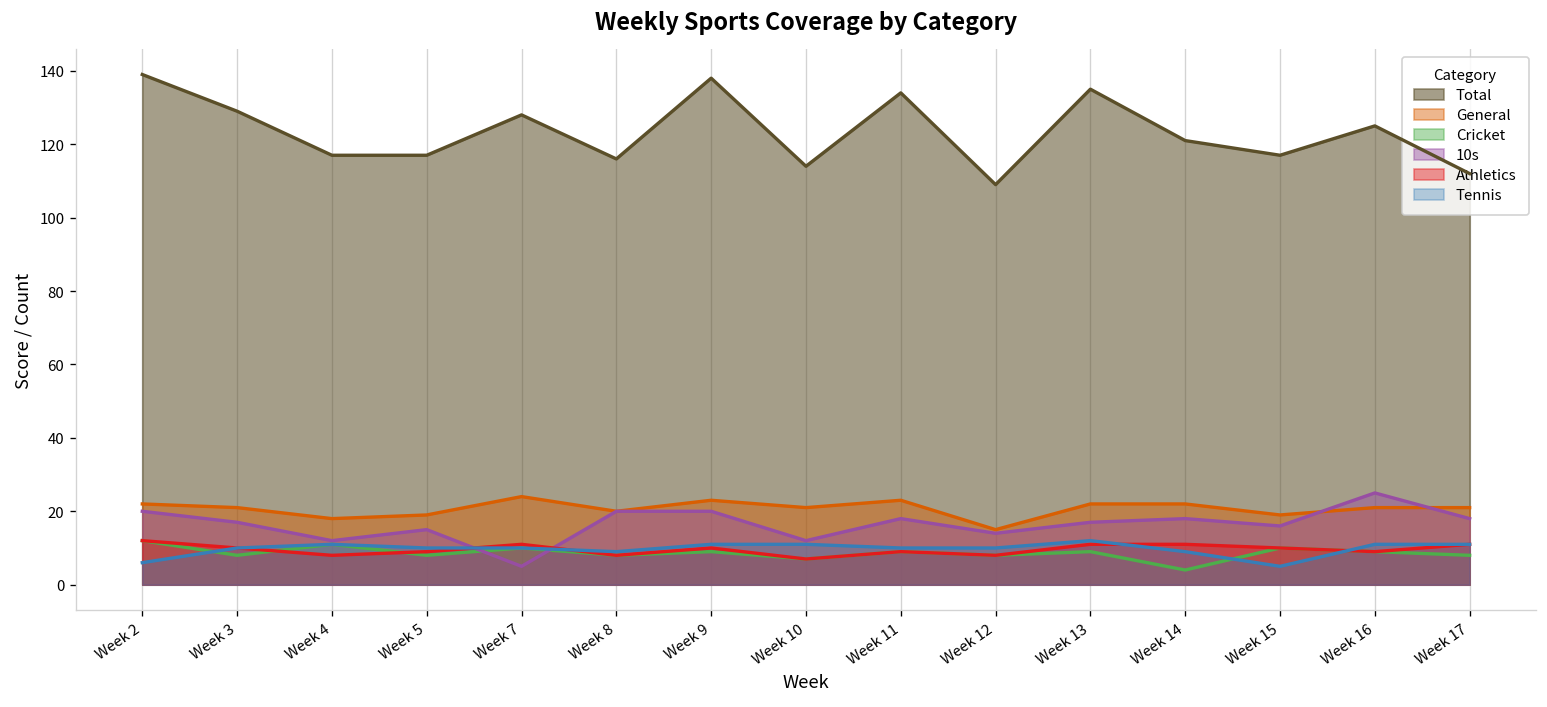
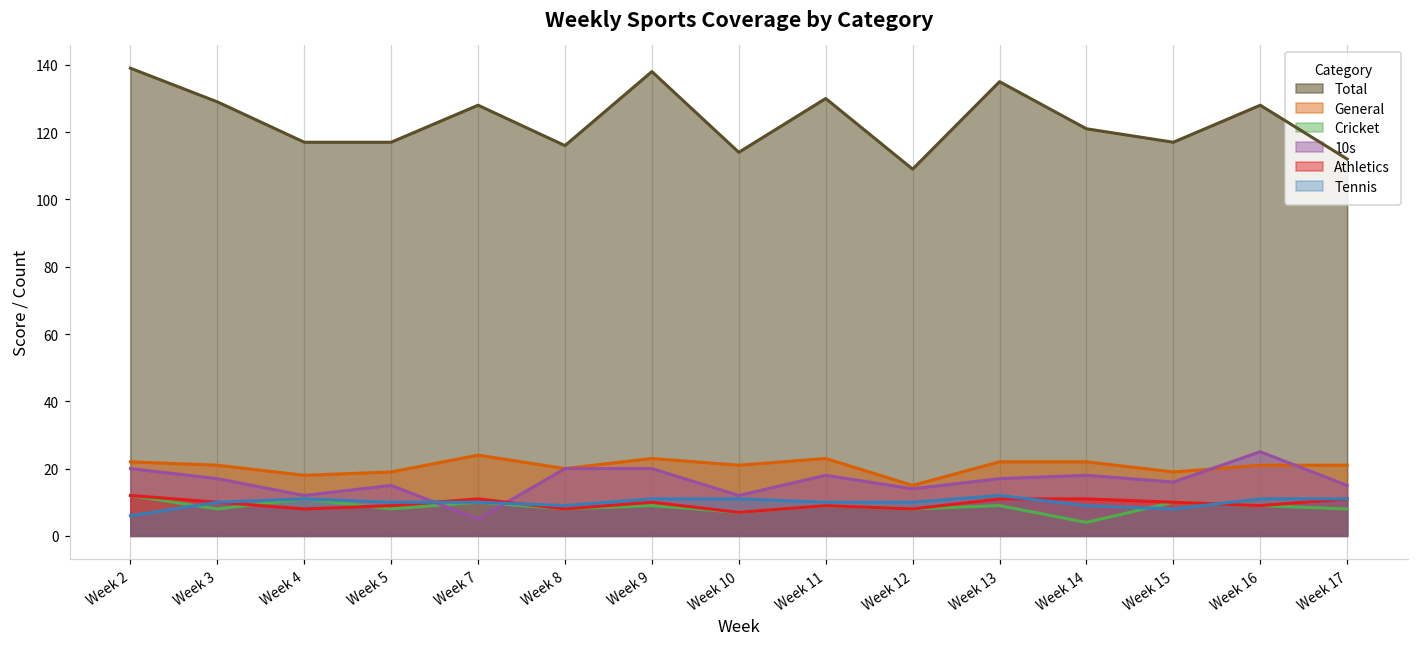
Total, Week 11: 134 -> 130
Tennis, Week 15: 5 -> 8
Total, Week 16: 125 -> 128
10s, Week 17: 18 -> 15
